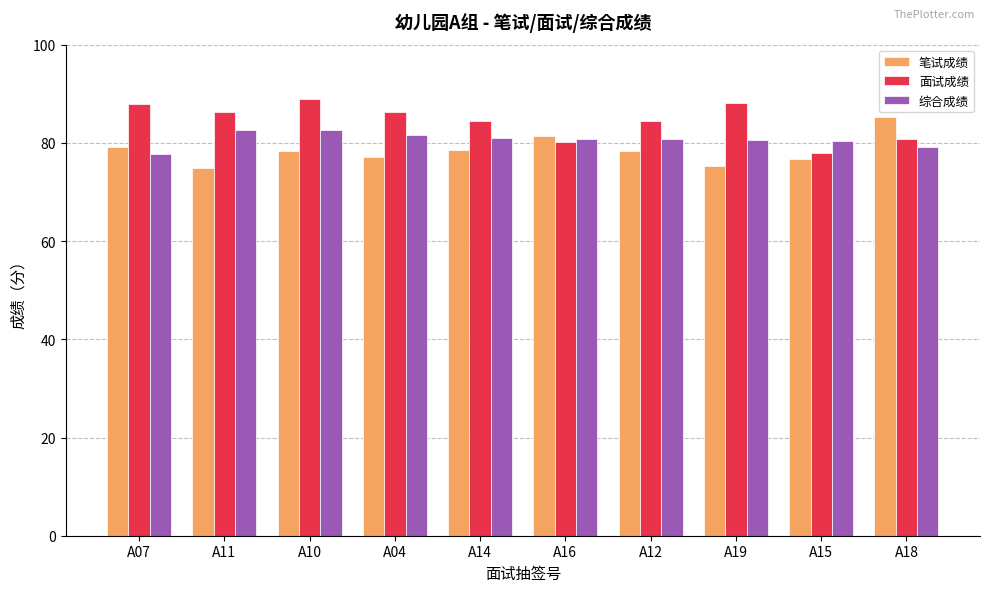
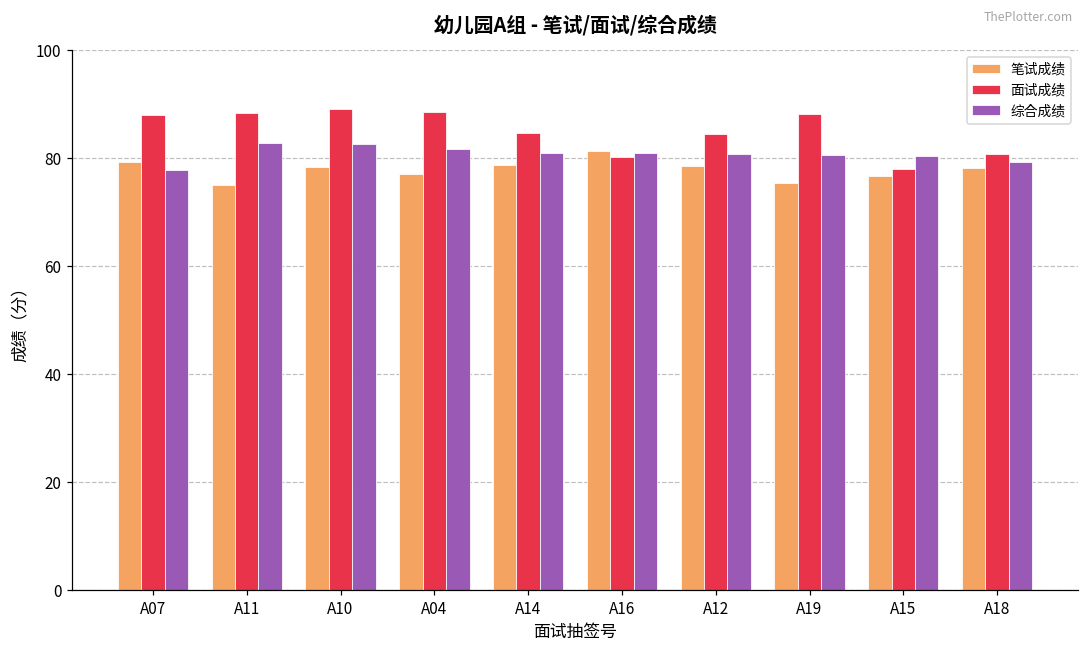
面试成绩, A11: 86 -> 88
面试成绩, A04: 86 -> 89
笔试成绩, A18: 85 -> 78
